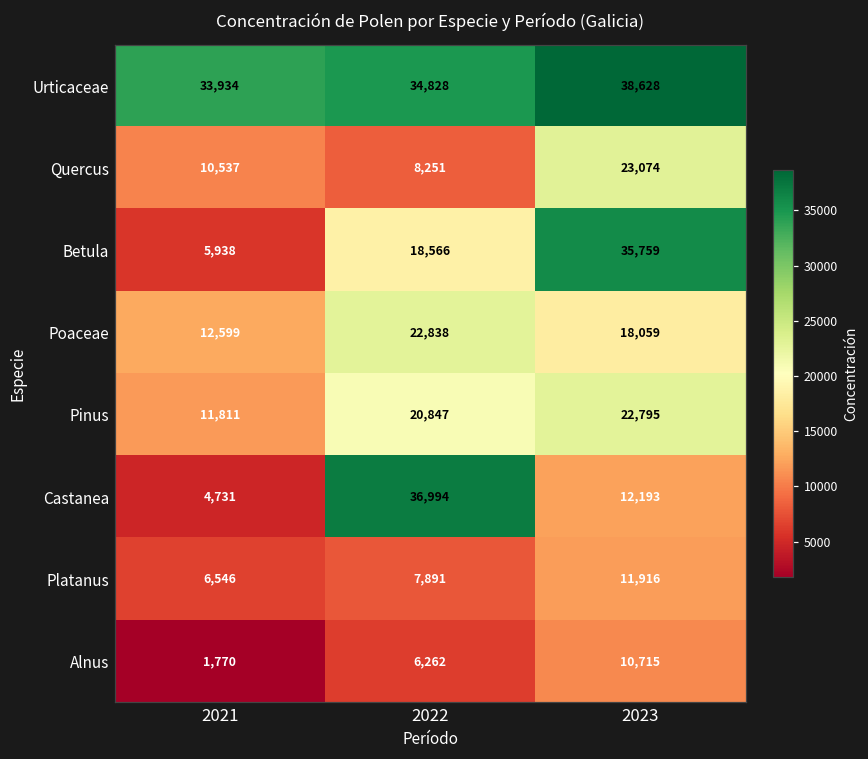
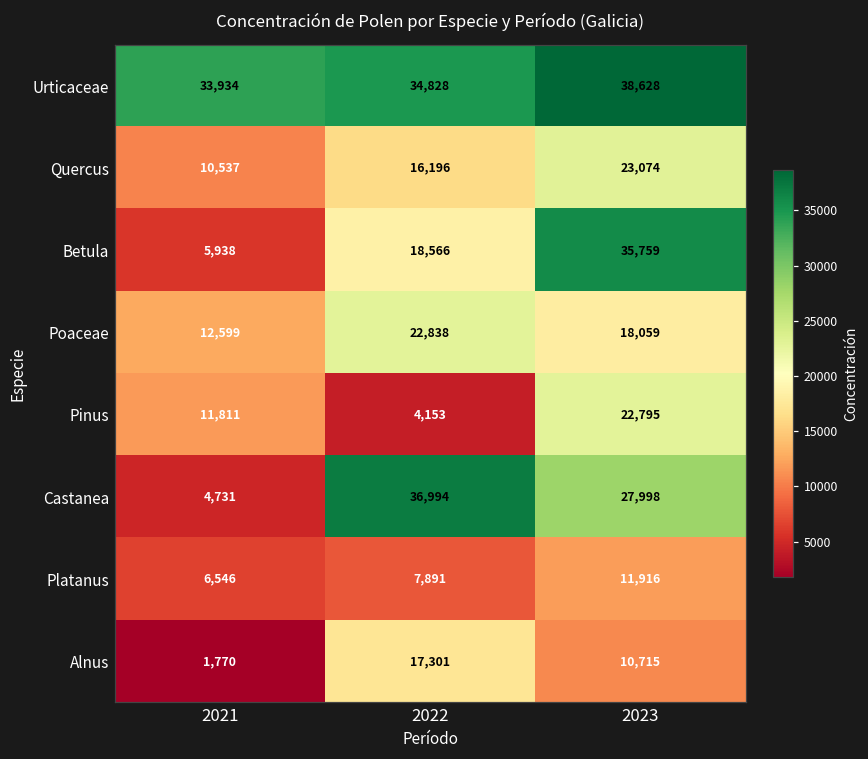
Quercus, 2022: 8,251 -> 16,196
Pinus, 2022: 20,847 -> 4,153
Castanea, 2023: 12,193 -> 27,998
Alnus, 2022: 6,262 -> 17,301
